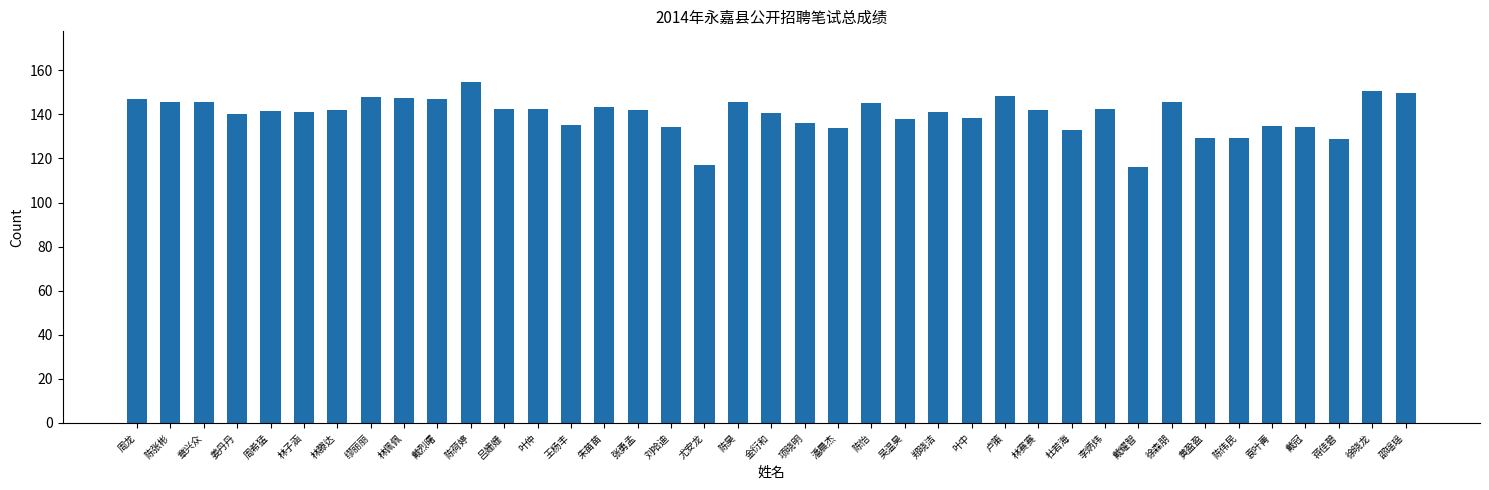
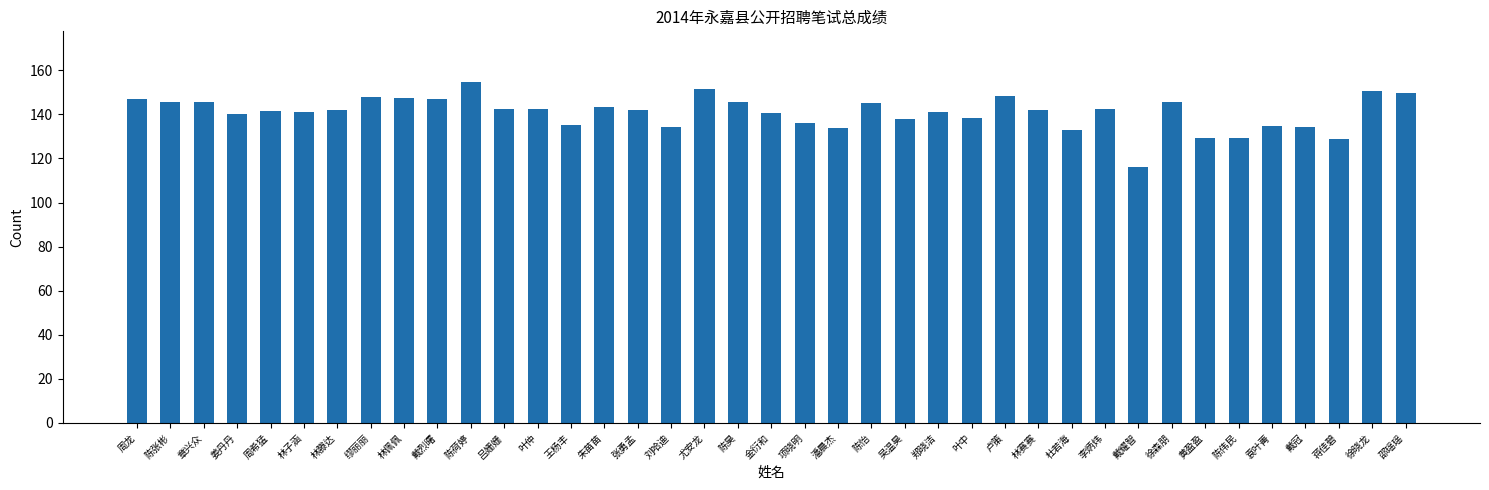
尤安龙: 117 -> 152
